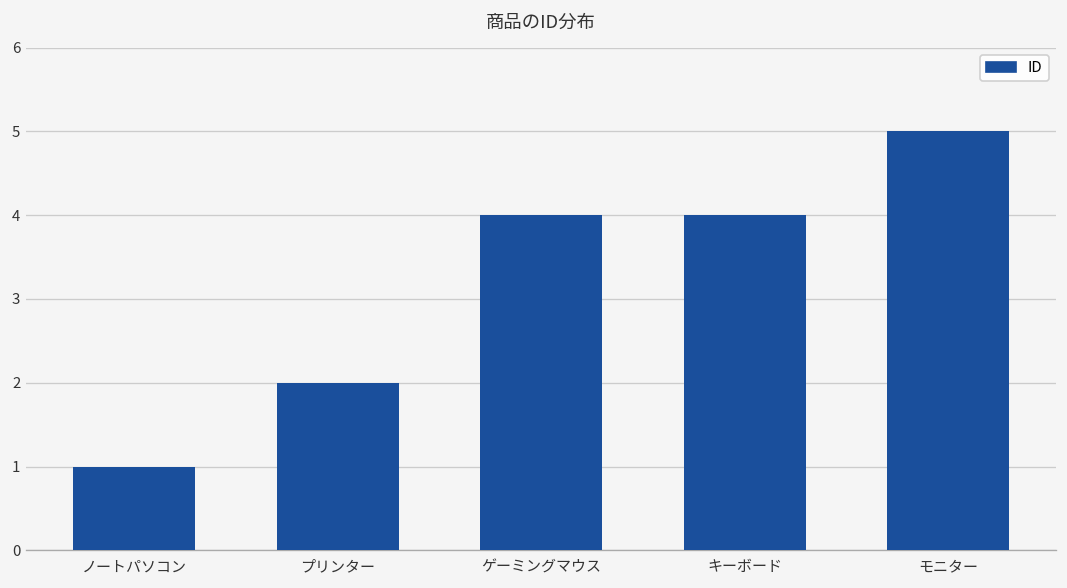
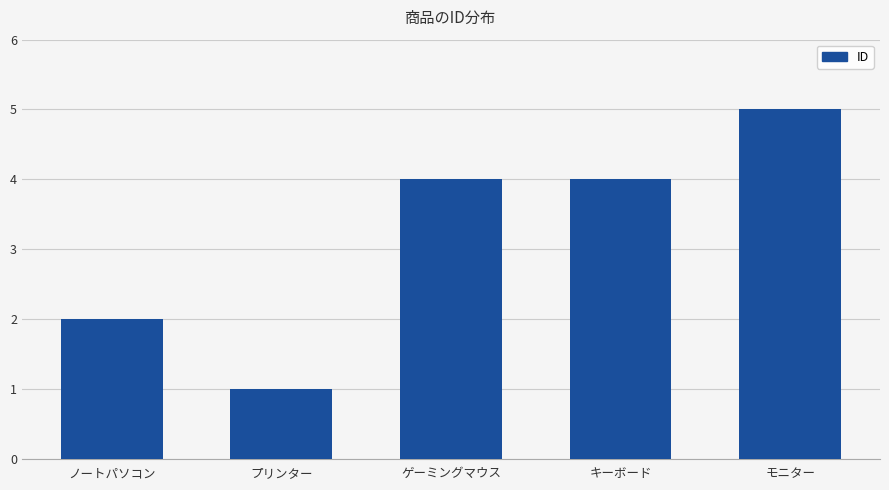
ノートパソコン: 1 -> 2
プリンター: 2 -> 1
